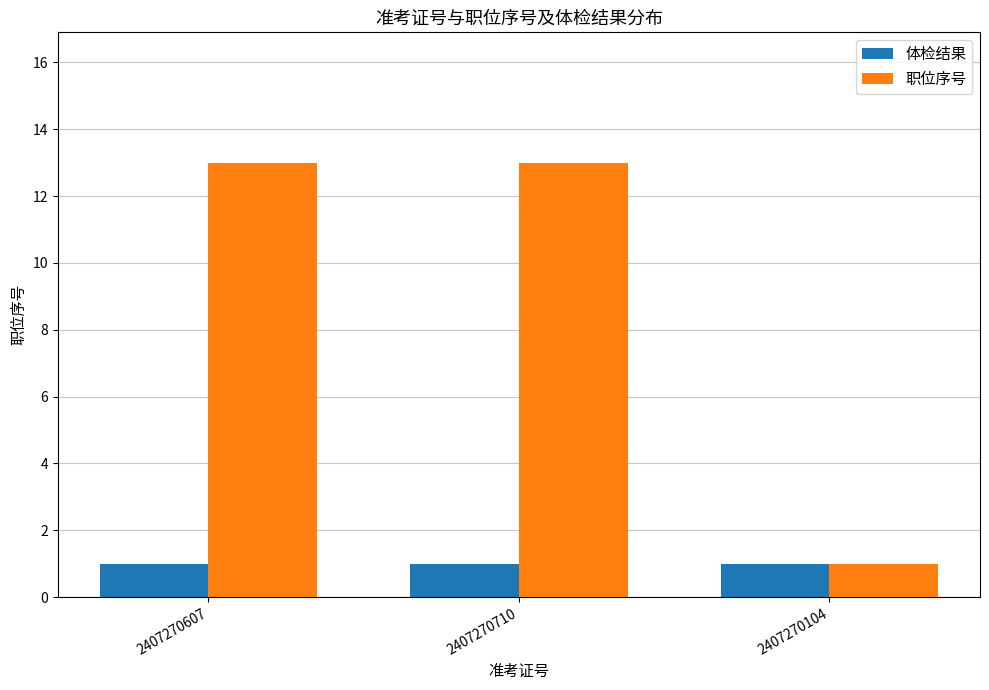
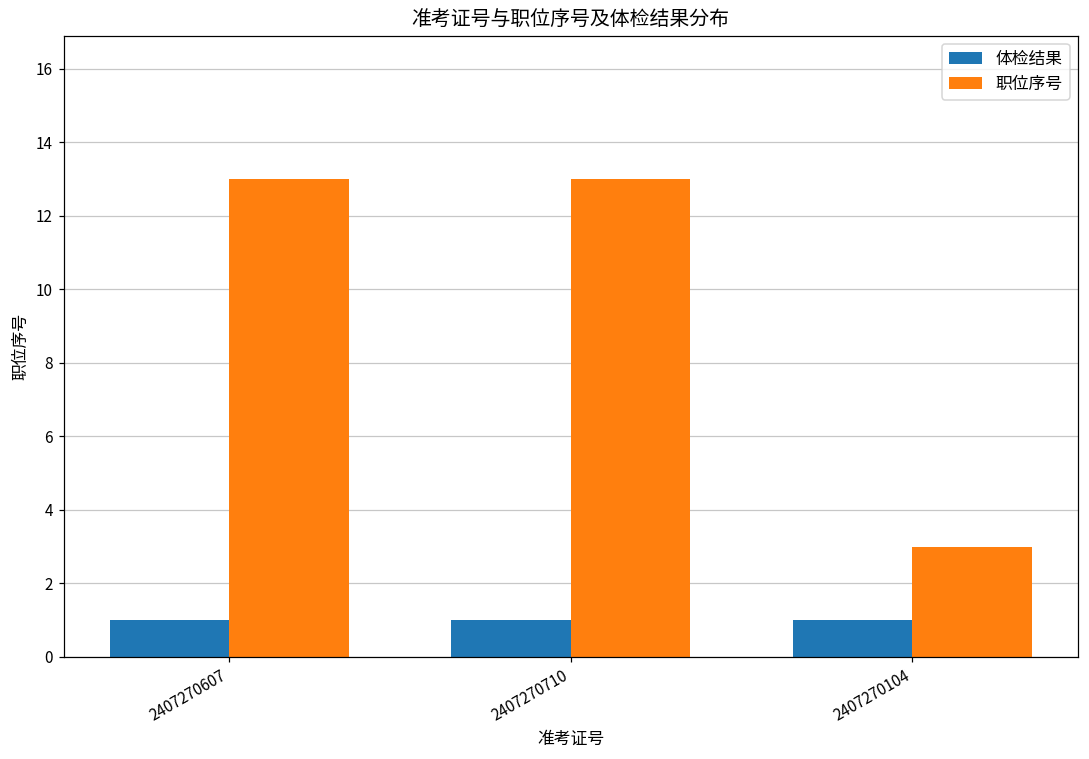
职位序号, 2407270104: 1 -> 3
